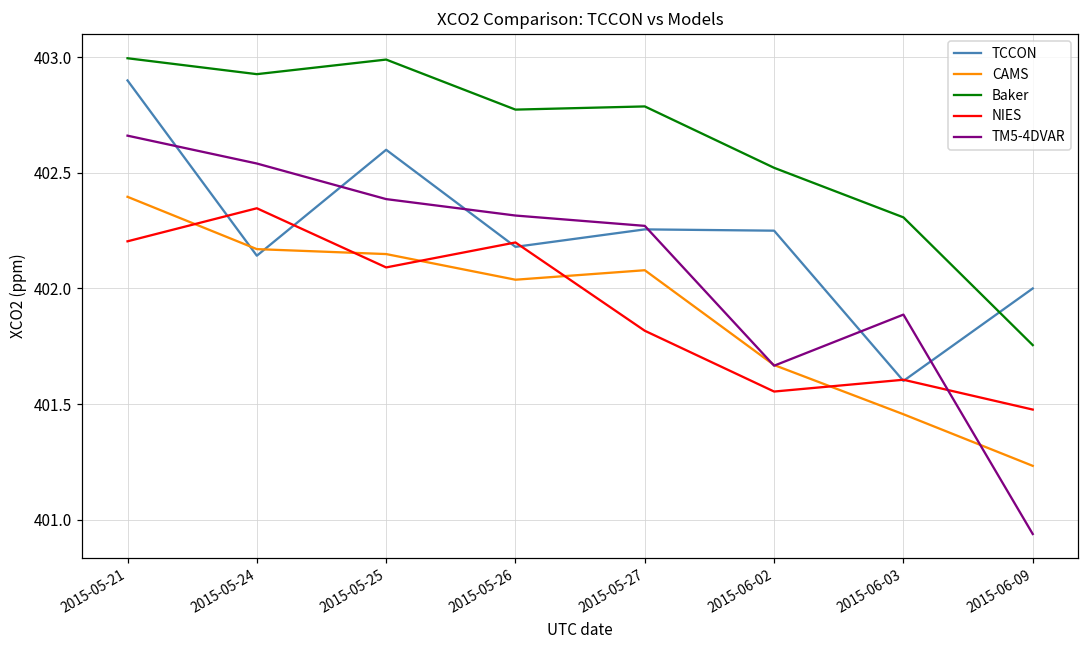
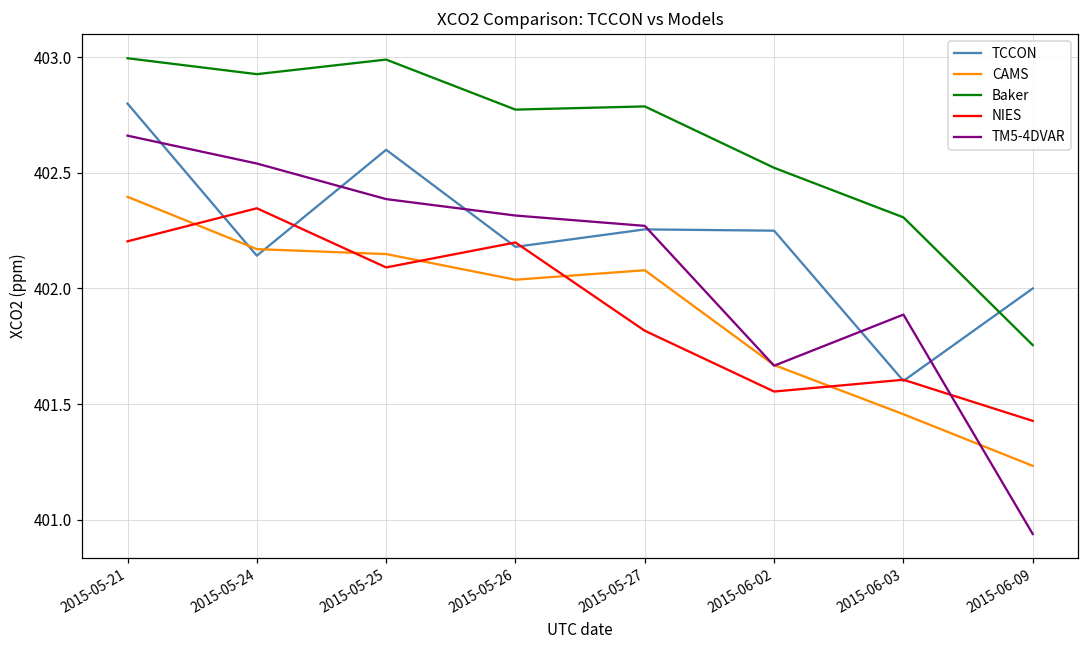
TCCON, 2015-05-21: 402.9 -> 402.8
NIES, 2015-06-09: 401.48 -> 401.43
